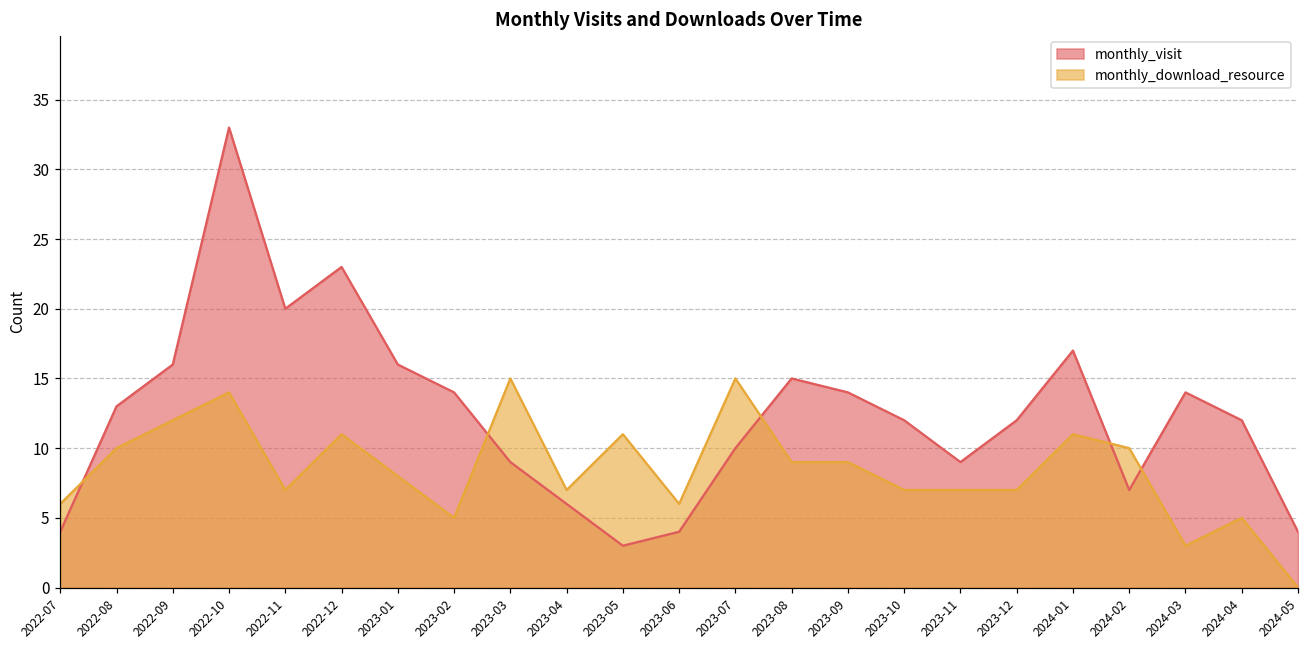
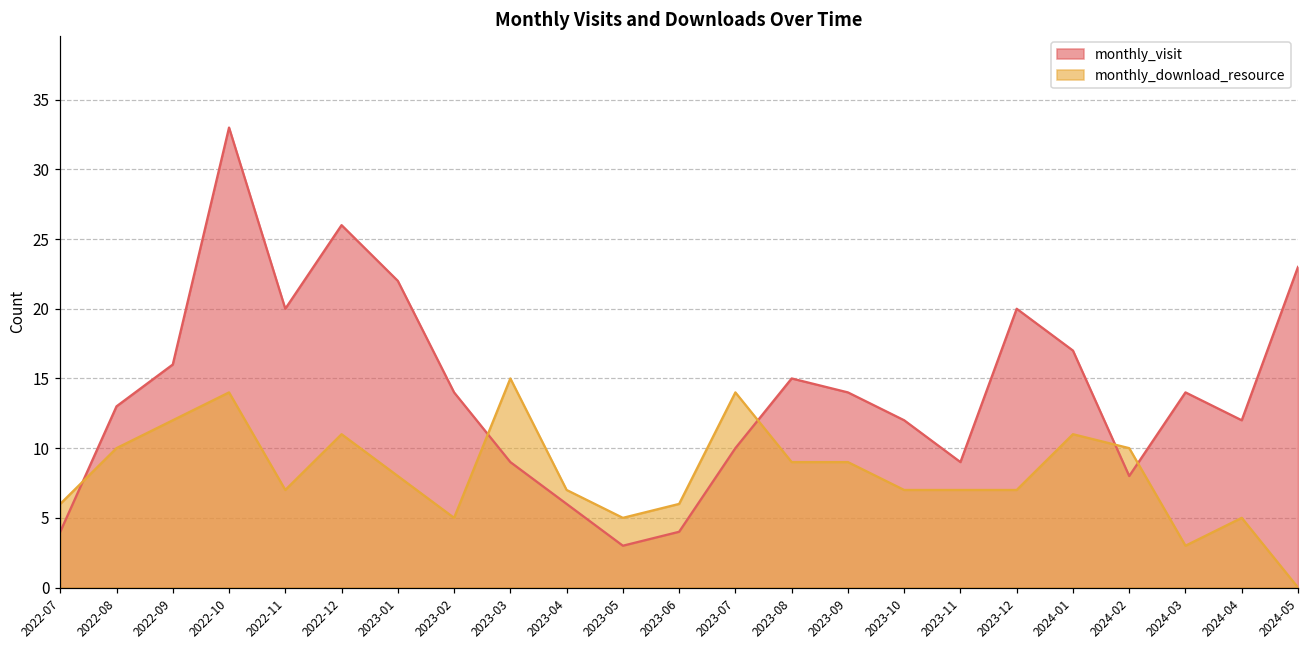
monthly_visit, 2022-12: 23 -> 26
monthly_visit, 2023-01: 16 -> 22
monthly_download_resource, 2023-05: 11 -> 5
monthly_download_resource, 2023-07: 15 -> 14
monthly_visit, 2023-12: 12 -> 20
monthly_visit, 2024-02: 7 -> 8
monthly_visit, 2024-05: 4 -> 23
